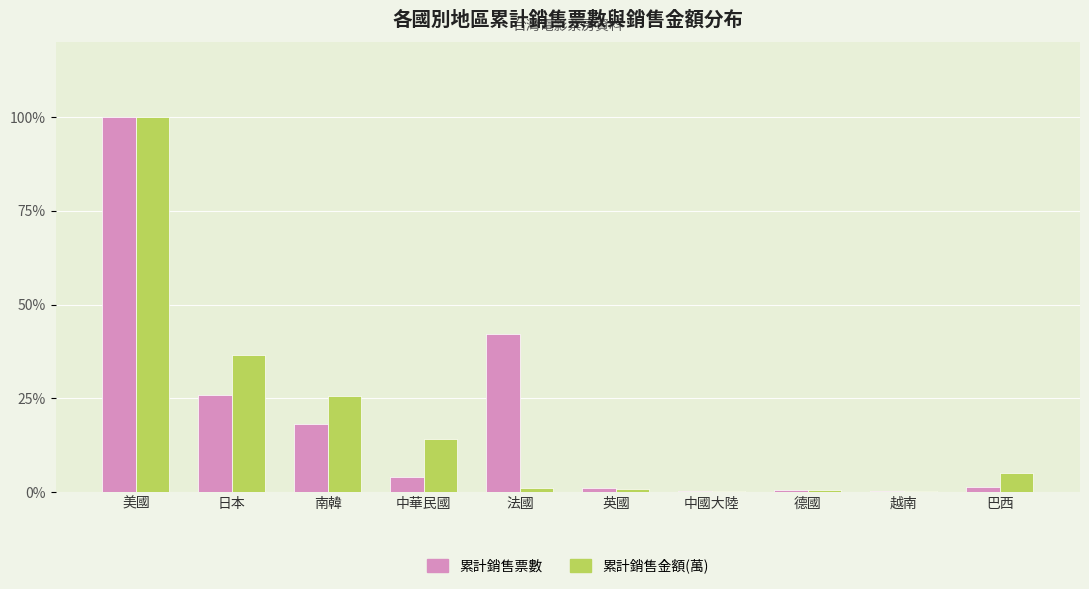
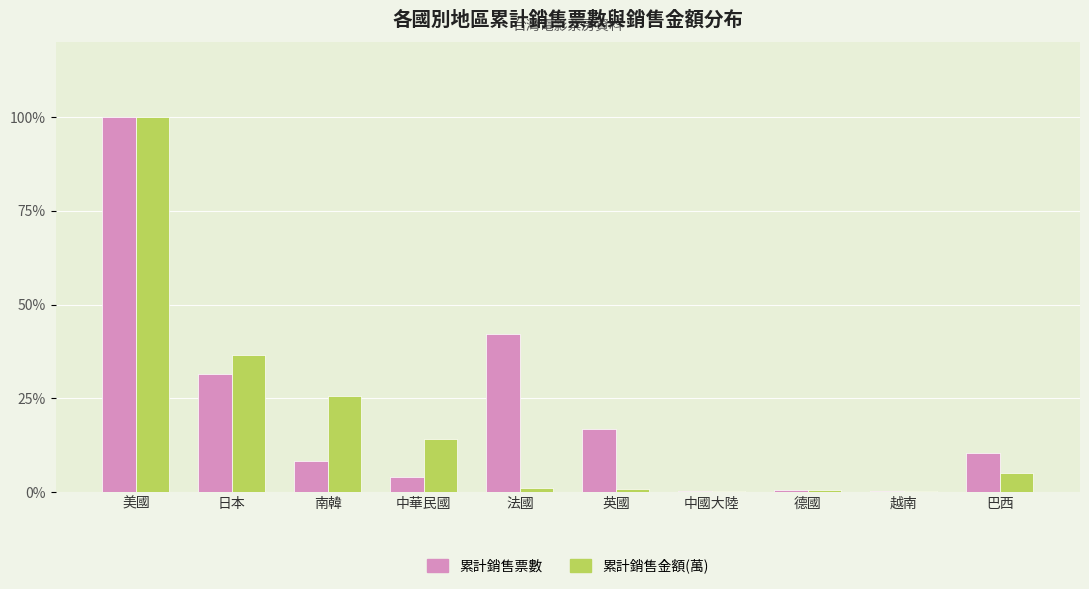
累計銷售票數, 日本: 26% -> 32%
累計銷售票數, 南韓: 18% -> 8%
累計銷售票數, 英國: 1% -> 17%
累計銷售票數, 巴西: 1% -> 10%
